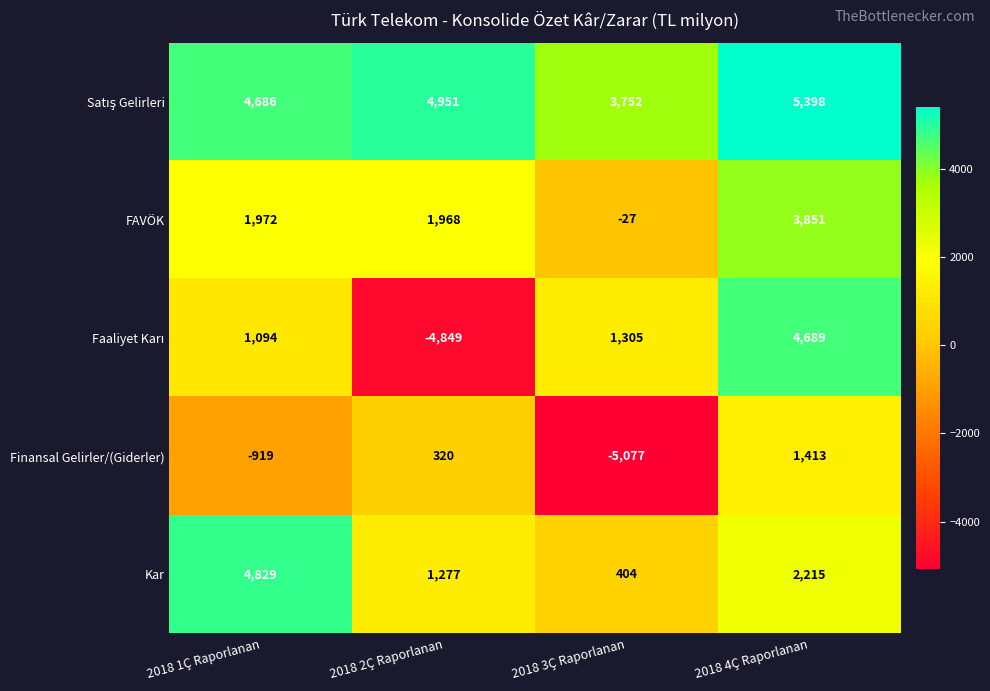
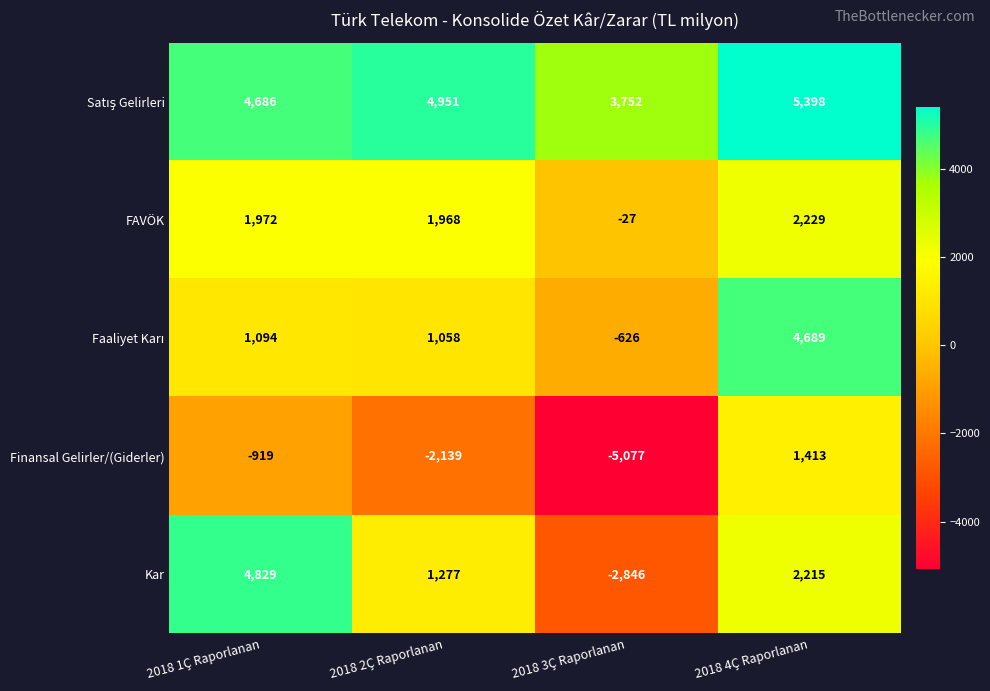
FAVÖK, 2018 4Ç Raporlanan: 3,851 -> 2,229
Faaliyet Karı, 2018 2Ç Raporlanan: -4,849 -> 1,058
Faaliyet Karı, 2018 3Ç Raporlanan: 1,305 -> -626
Finansal Gelirler/(Giderler), 2018 2Ç Raporlanan: 320 -> -2,139
Kar, 2018 3Ç Raporlanan: 404 -> -2,846
